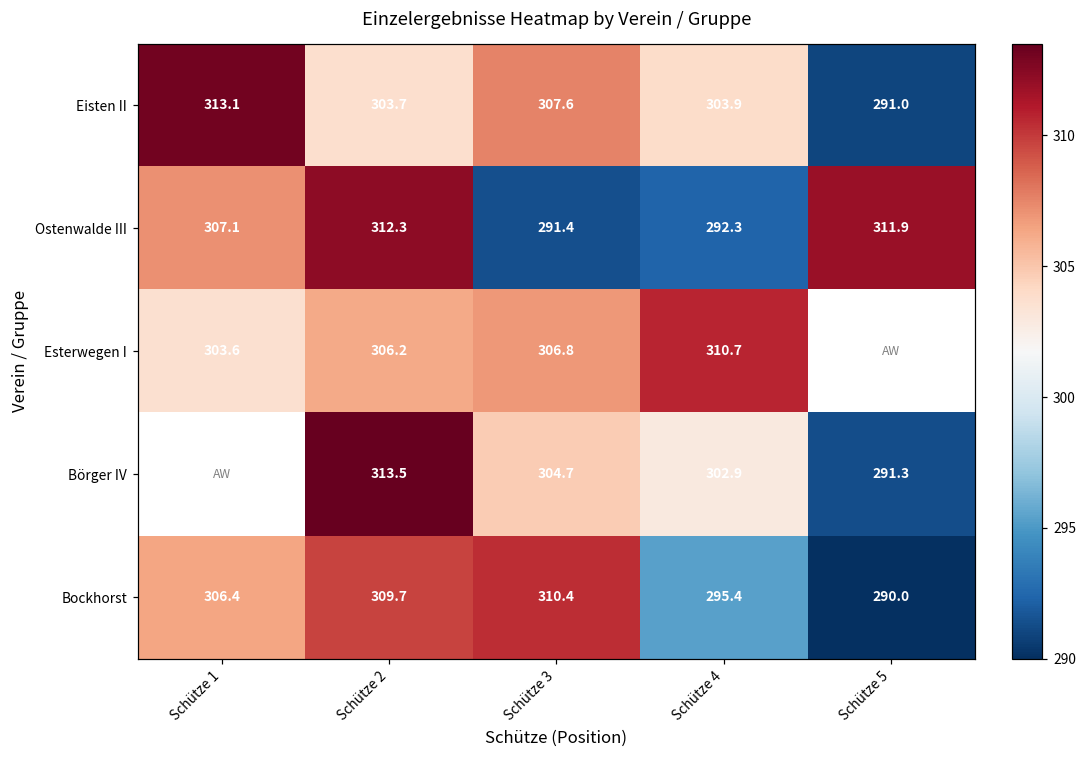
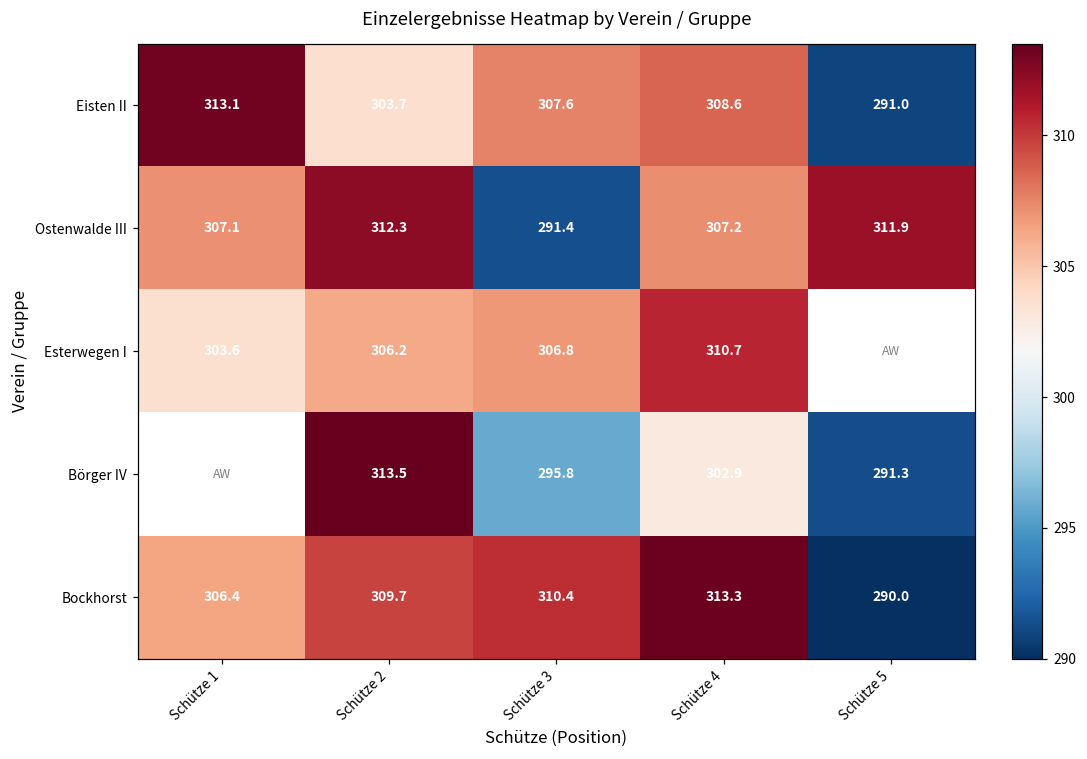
Eisten II, Schütze 4: 303.9 -> 308.6
Ostenwalde III, Schütze 4: 292.3 -> 307.2
Börger IV, Schütze 3: 304.7 -> 295.8
Bockhorst, Schütze 4: 295.4 -> 313.3
